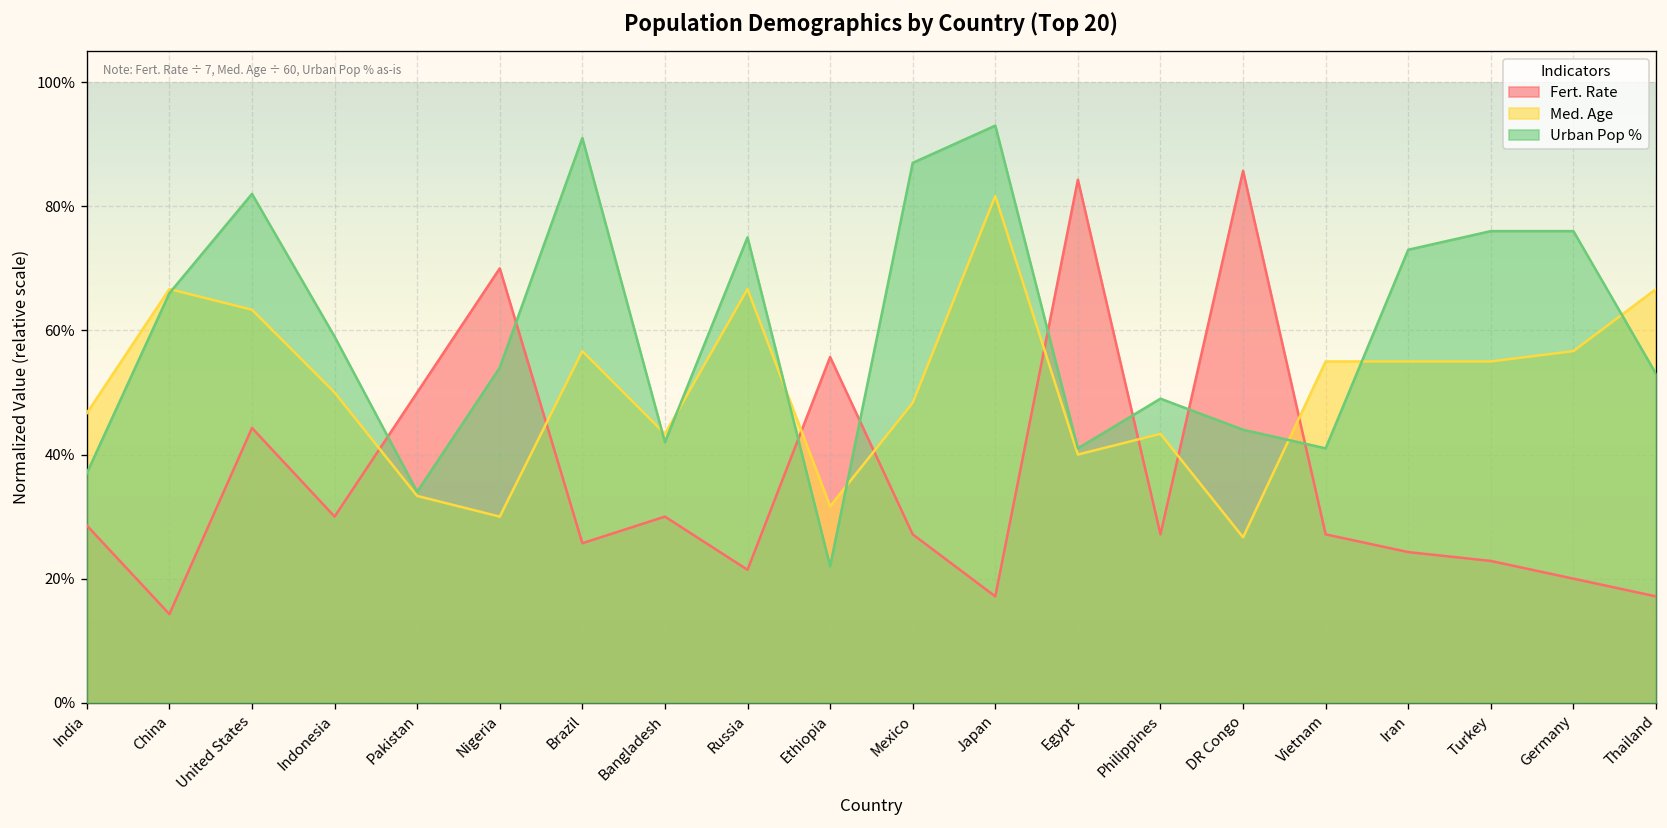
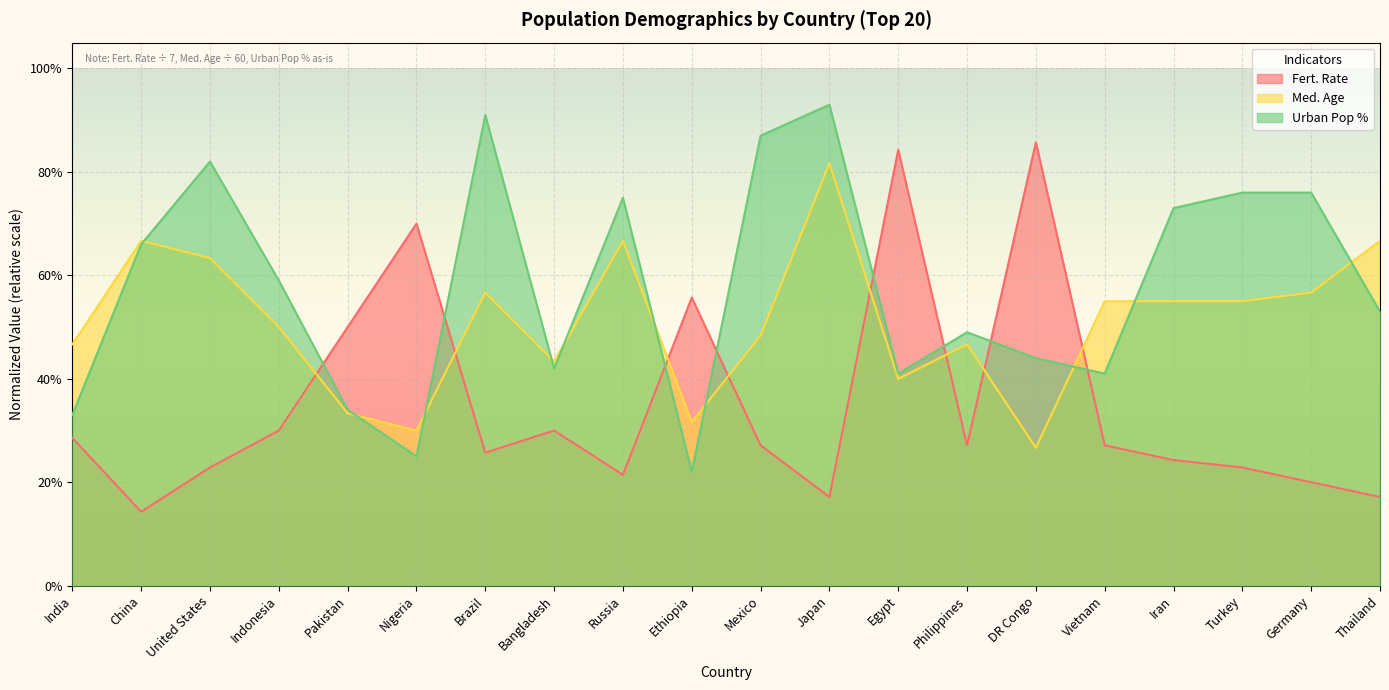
Urban Pop %, India: 37% -> 33%
Fert. Rate, United States: 44% -> 23%
Urban Pop %, Nigeria: 54% -> 25%
Med. Age, Philippines: 43% -> 47%
